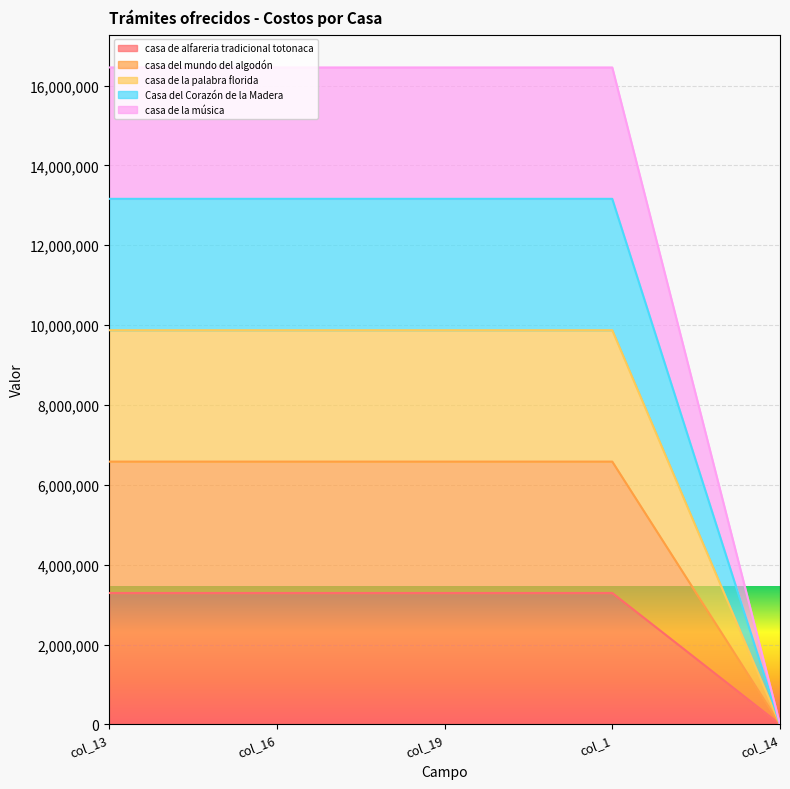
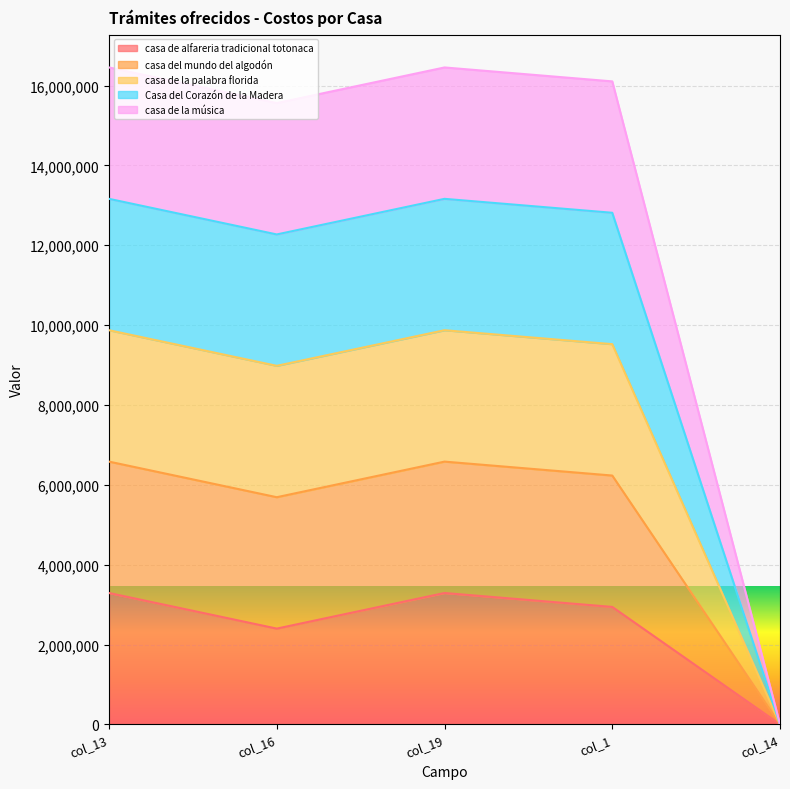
casa de alfareria tradicional totonaca, col_16: 3,300,000 -> 2,400,000
casa de alfareria tradicional totonaca, col_1: 3,300,000 -> 2,900,000
